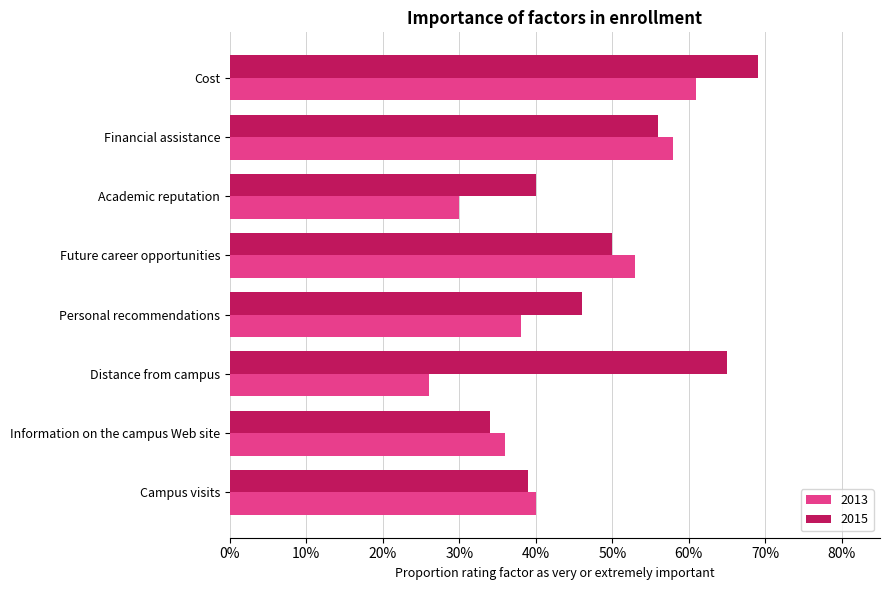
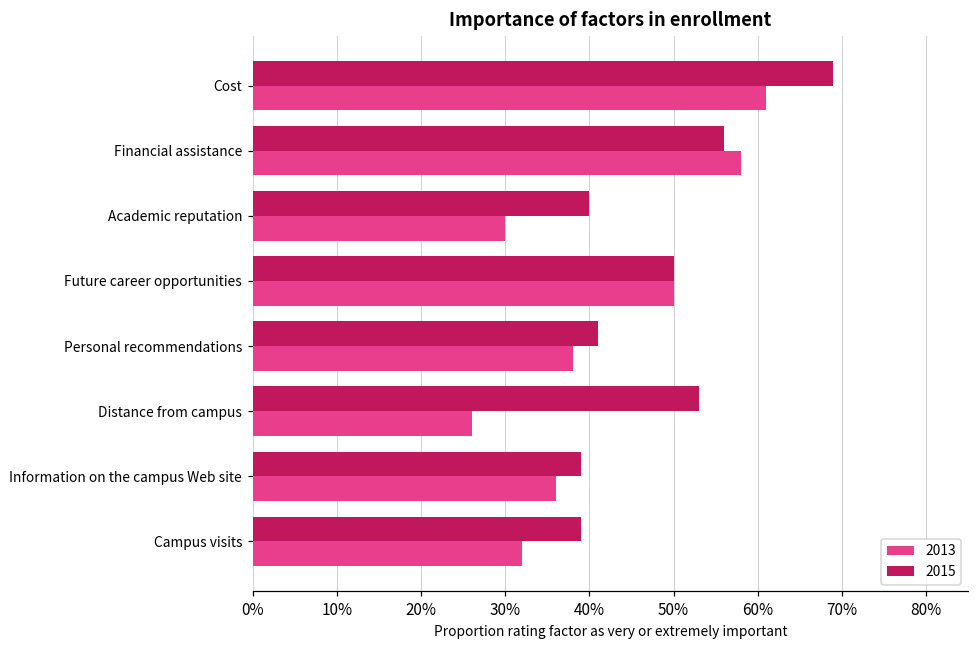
2013, Future career opportunities: 53% -> 50%
2015, Personal recommendations: 46% -> 41%
2015, Distance from campus: 65% -> 53%
2015, Information on the campus Web site: 34% -> 39%
2013, Campus visits: 40% -> 32%
